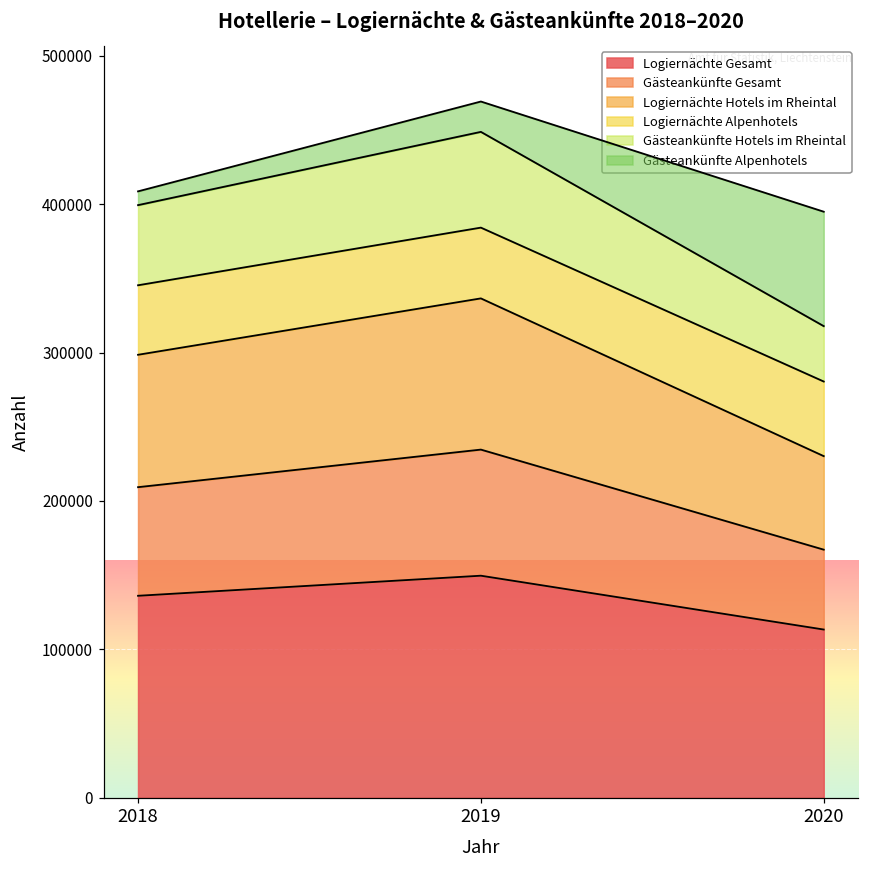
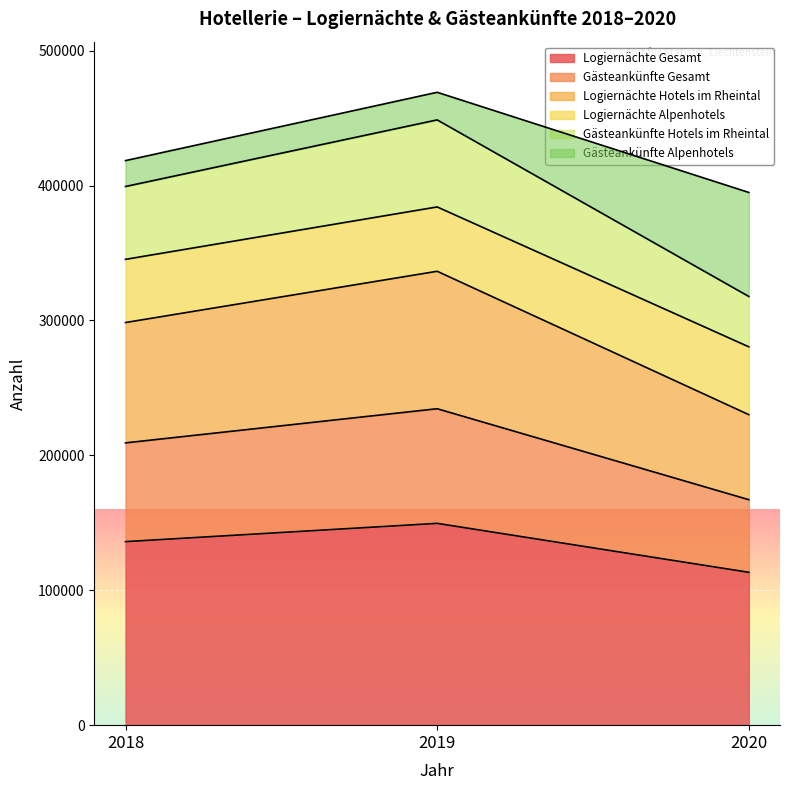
Gästeankünfte Alpenhotels, 2018: 9000 -> 19000
